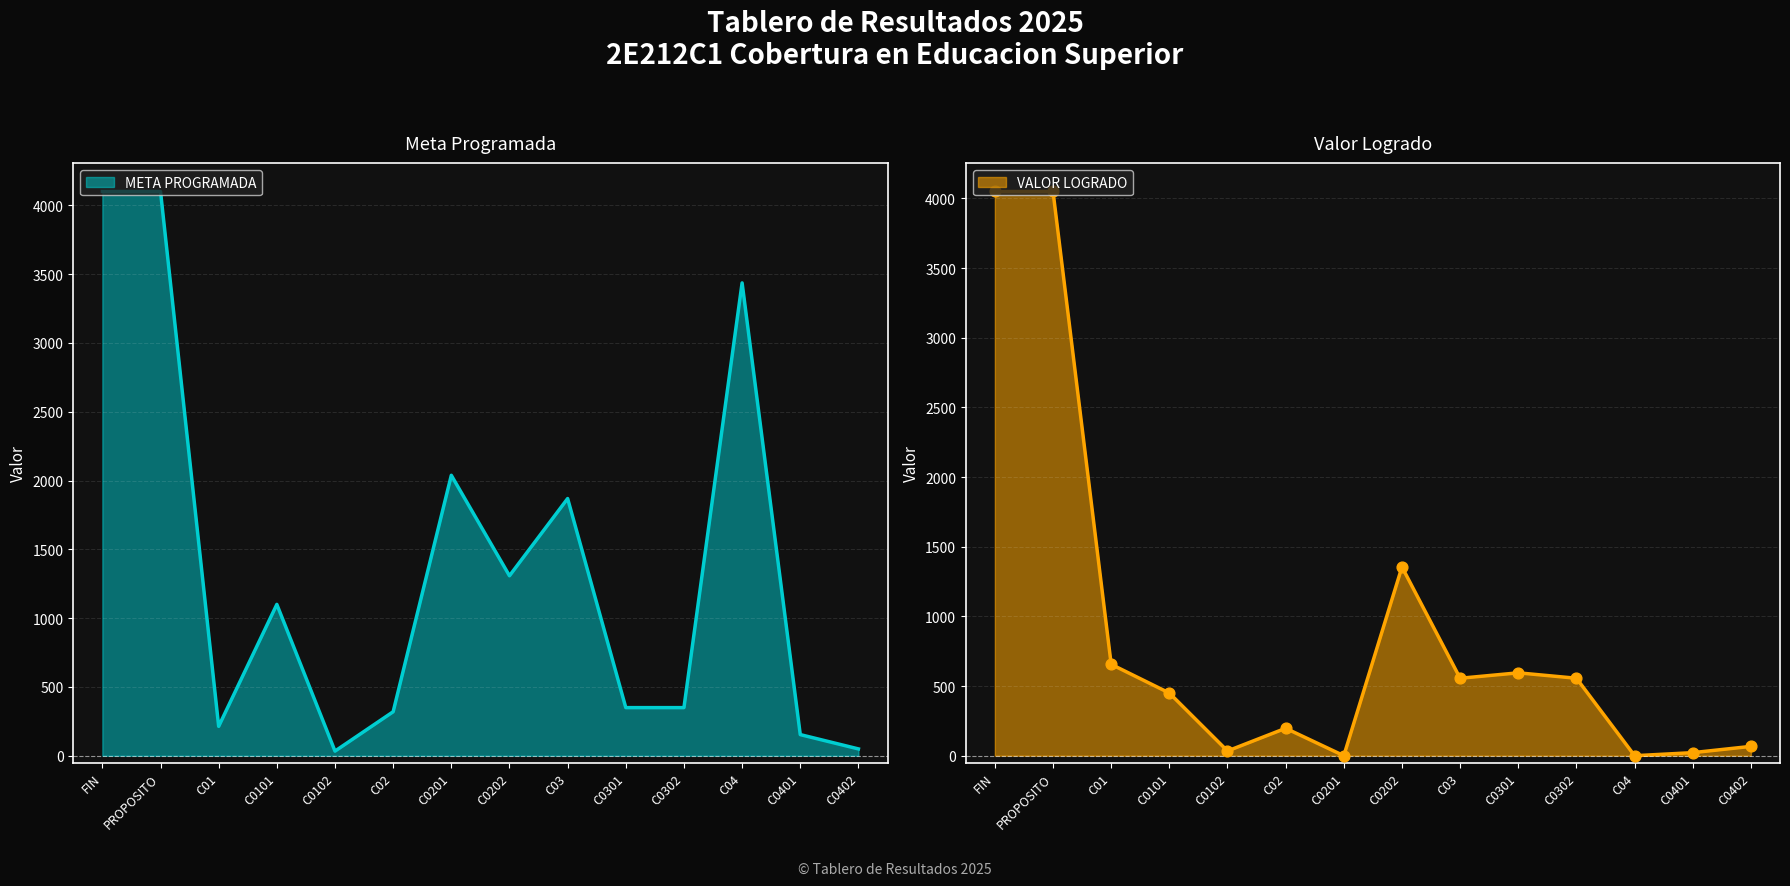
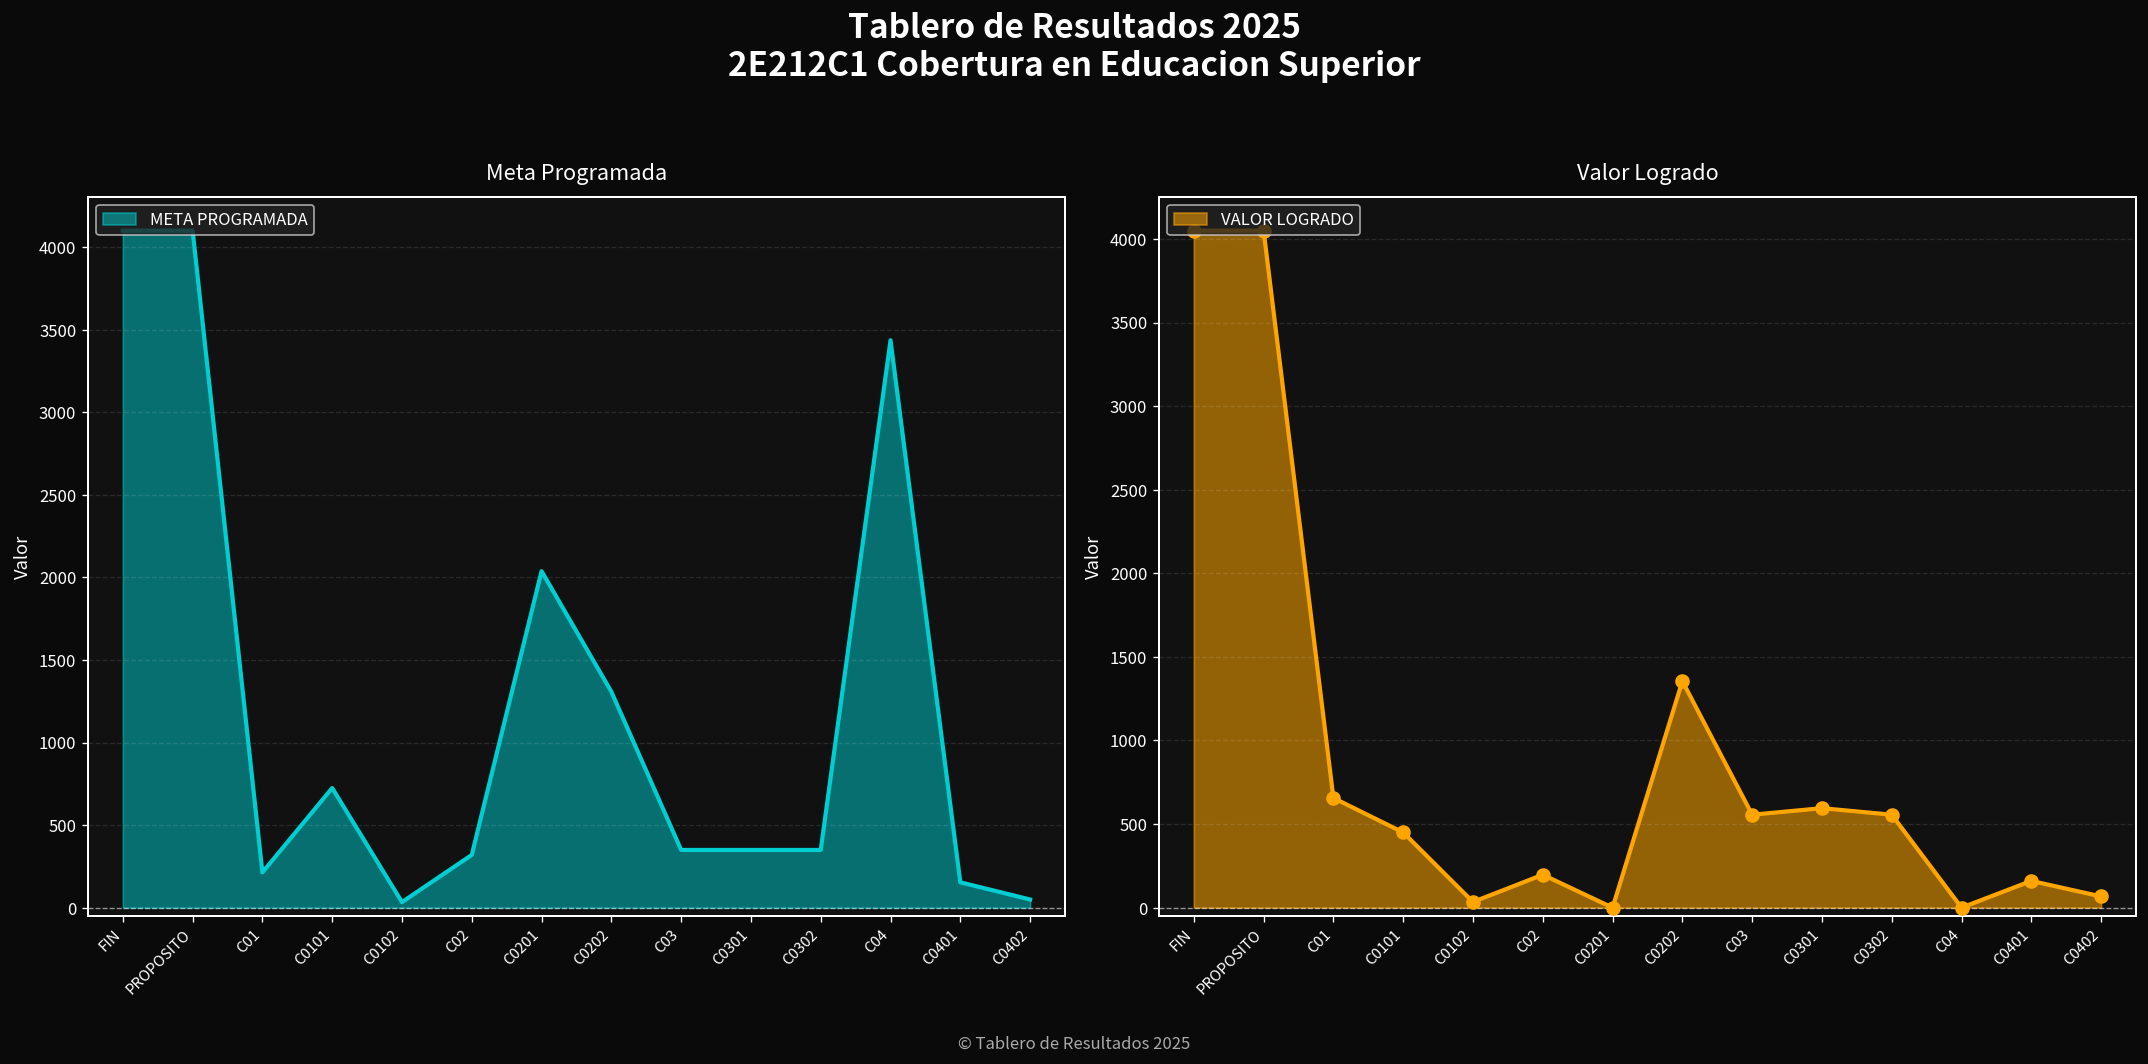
Meta Programada, C0101: 1100 -> 730
Meta Programada, C03: 1870 -> 350
Valor Logrado, C0401: 20 -> 160
